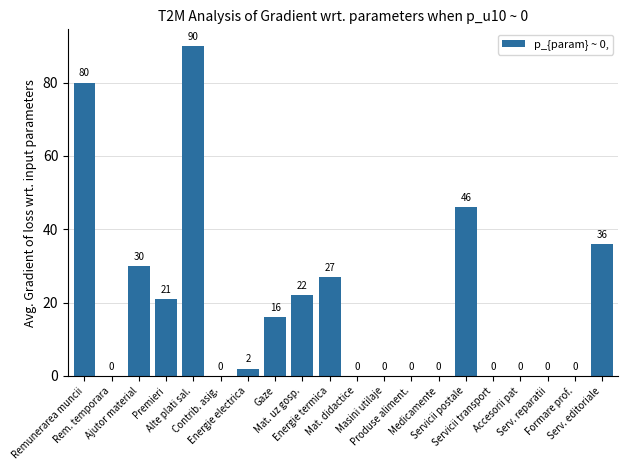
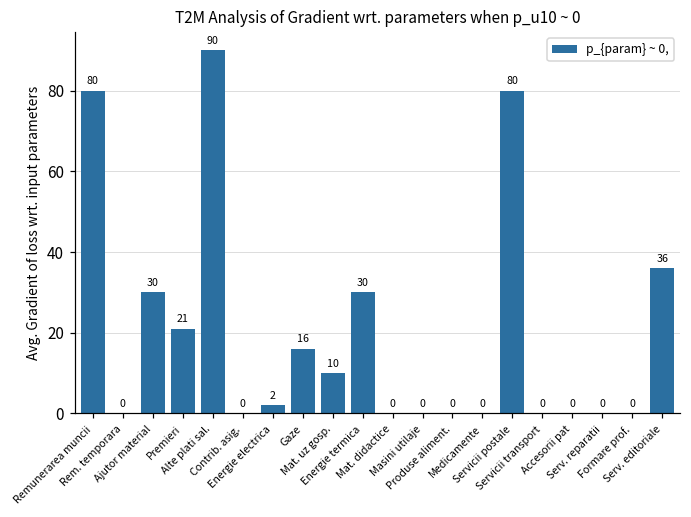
Mat. uz gosp.: 22 -> 10
Energie termica: 27 -> 30
Servicii postale: 46 -> 80
